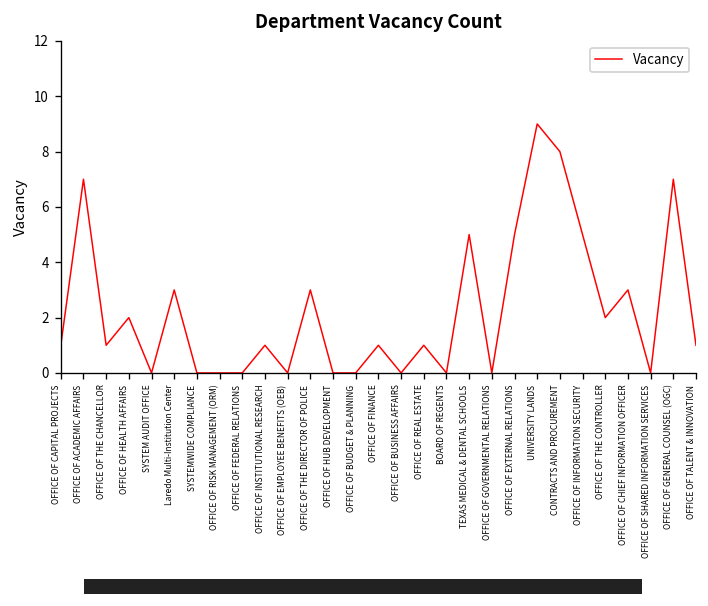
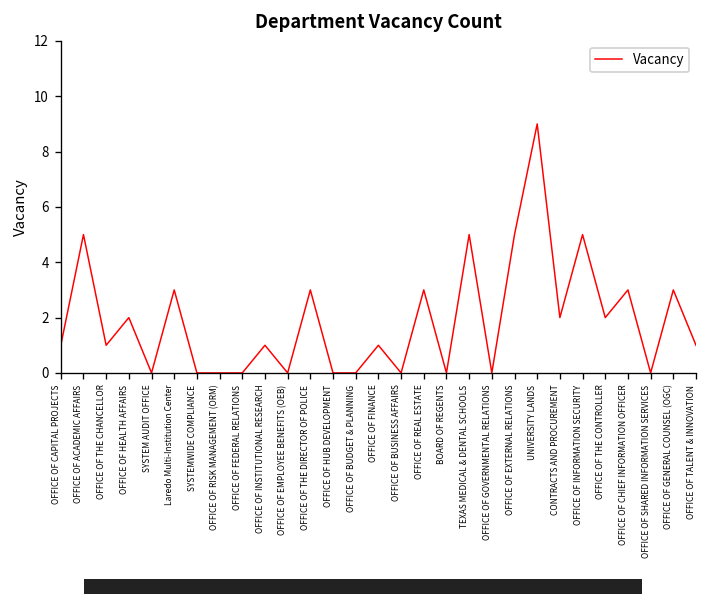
OFFICE OF ACADEMIC AFFAIRS: 7 -> 5
OFFICE OF REAL ESTATE: 1 -> 3
CONTRACTS AND PROCUREMENT: 8 -> 2
OFFICE OF GENERAL COUNSEL (OGC): 7 -> 3
